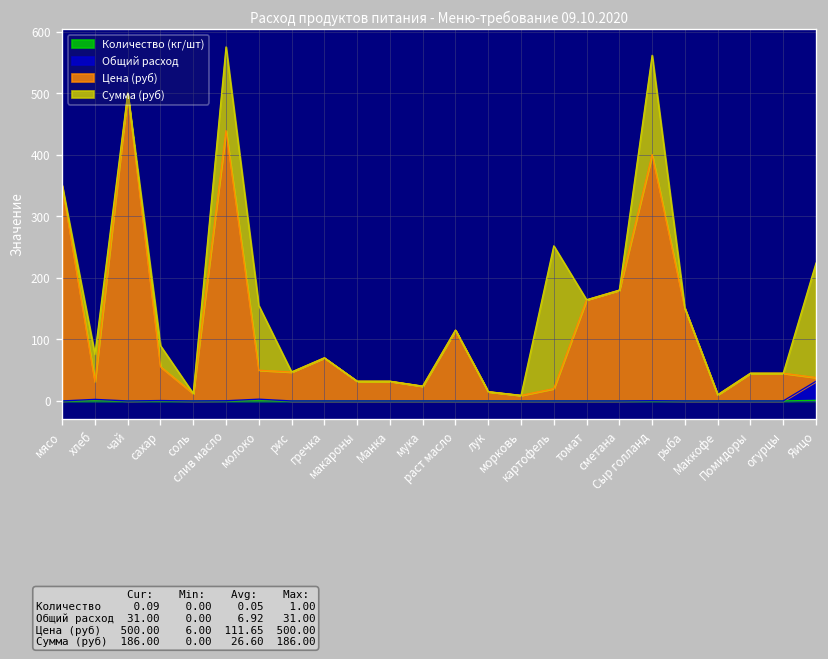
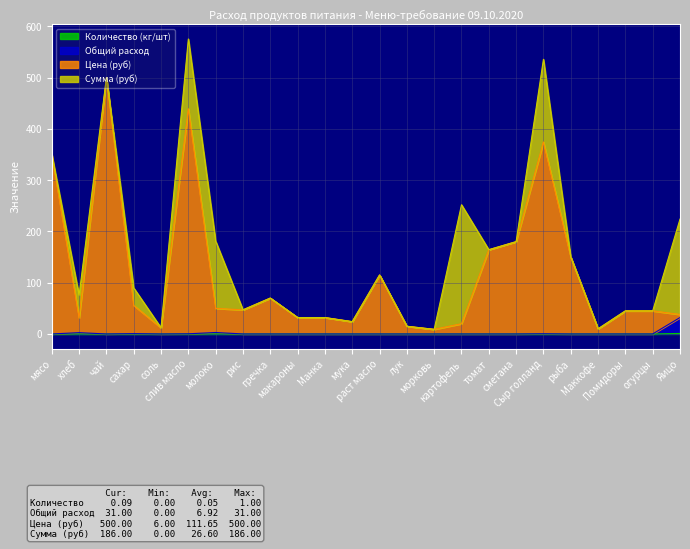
Сумма (руб), молоко: 110 -> 130
Цена (руб), Сыр голланд: 400 -> 370
